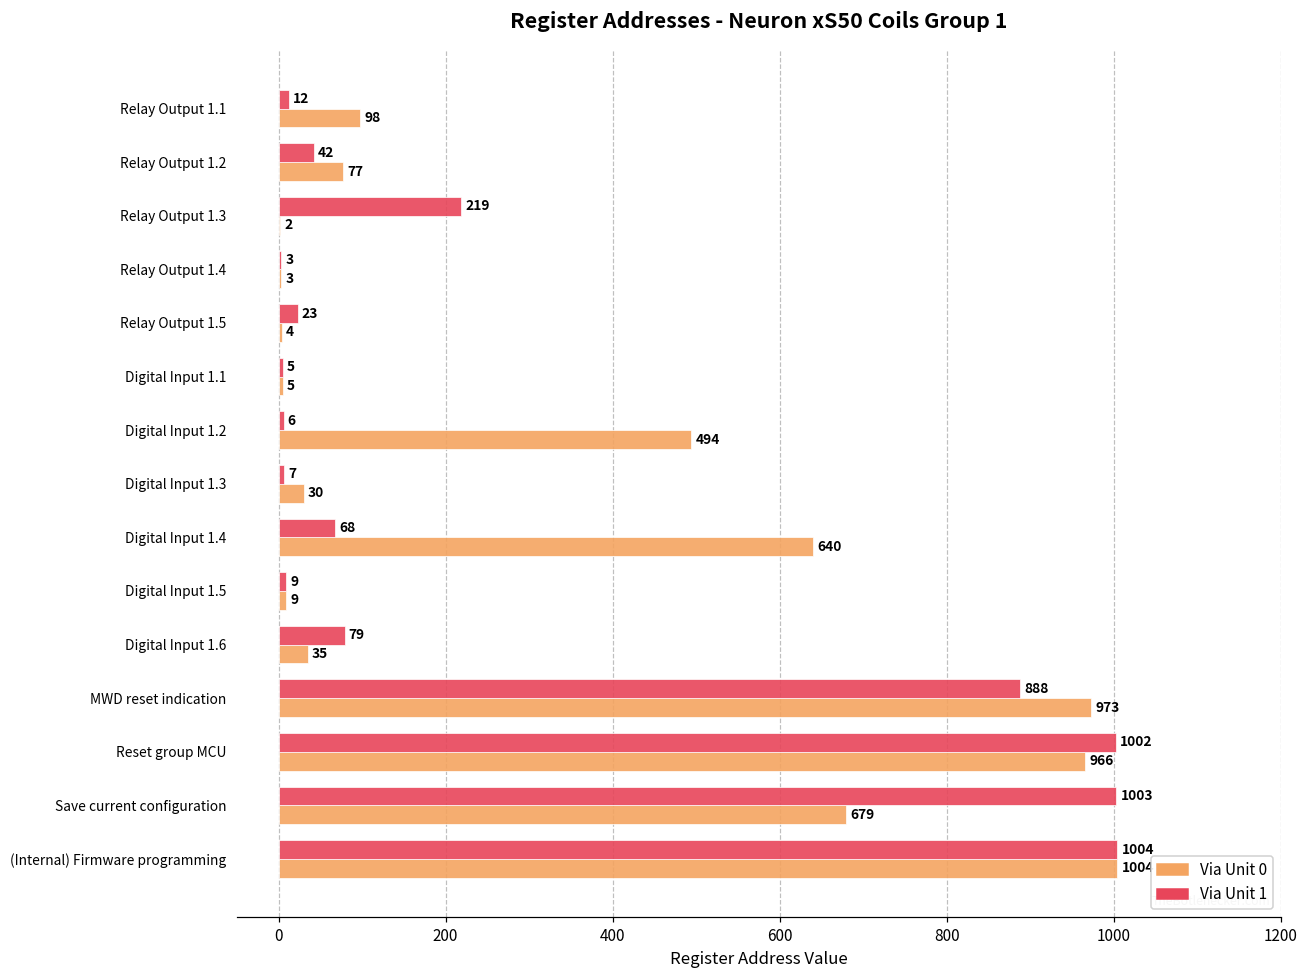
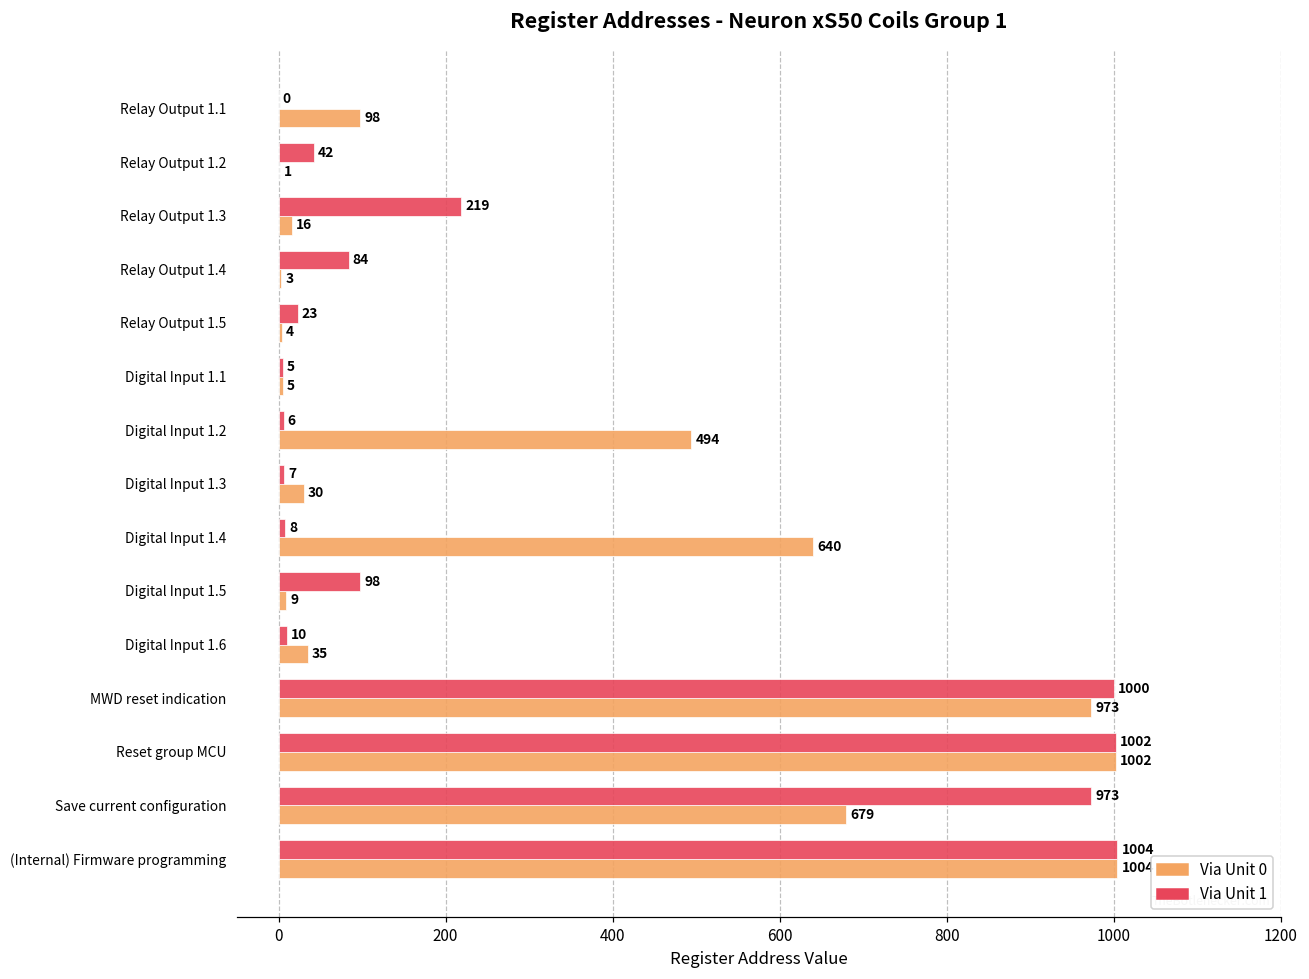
Via Unit 1, Relay Output 1.1: 12 -> 0
Via Unit 0, Relay Output 1.2: 77 -> 1
Via Unit 0, Relay Output 1.3: 2 -> 16
Via Unit 1, Relay Output 1.4: 3 -> 84
Via Unit 1, Digital Input 1.4: 68 -> 8
Via Unit 1, Digital Input 1.5: 9 -> 98
Via Unit 1, Digital Input 1.6: 79 -> 10
Via Unit 1, MWD reset indication: 888 -> 1000
Via Unit 0, Reset group MCU: 966 -> 1002
Via Unit 1, Save current configuration: 1003 -> 973
